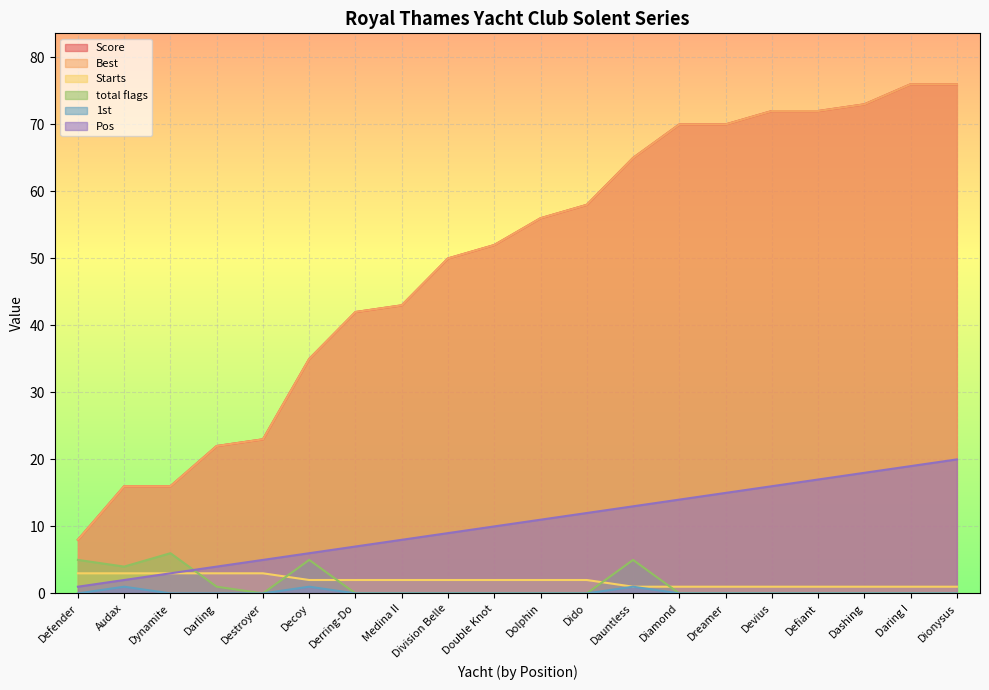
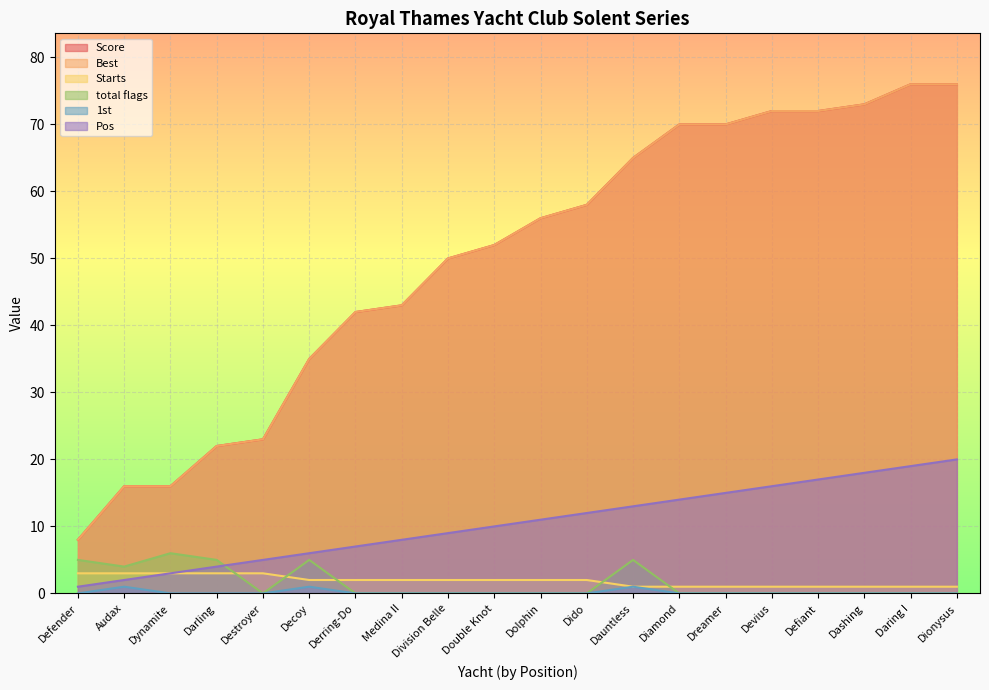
total flags, Darling: 1 -> 5
